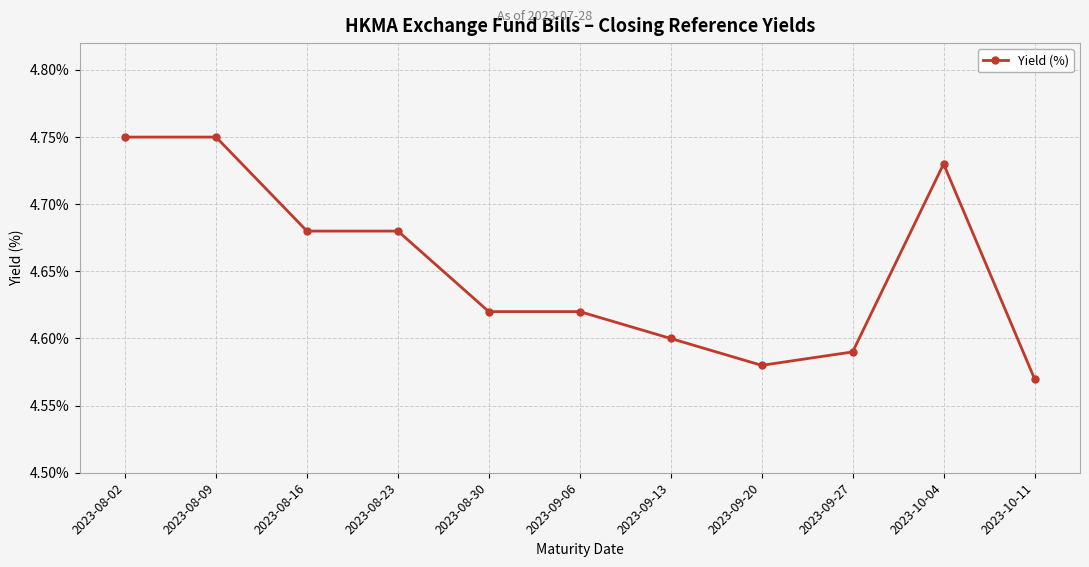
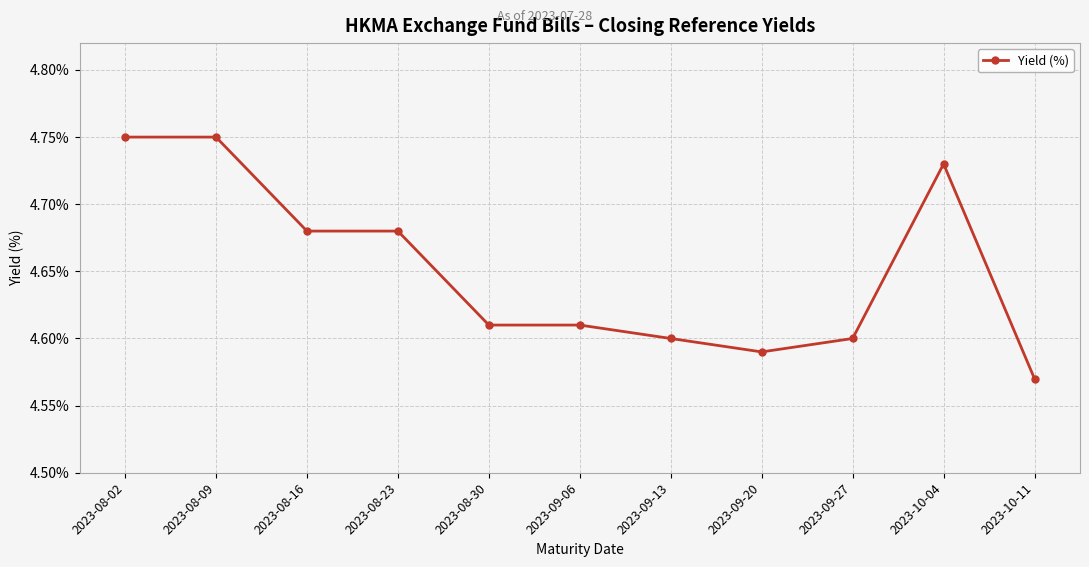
2023-08-30: 4.62% -> 4.61%
2023-09-06: 4.62% -> 4.61%
2023-09-20: 4.58% -> 4.59%
2023-09-27: 4.59% -> 4.60%
